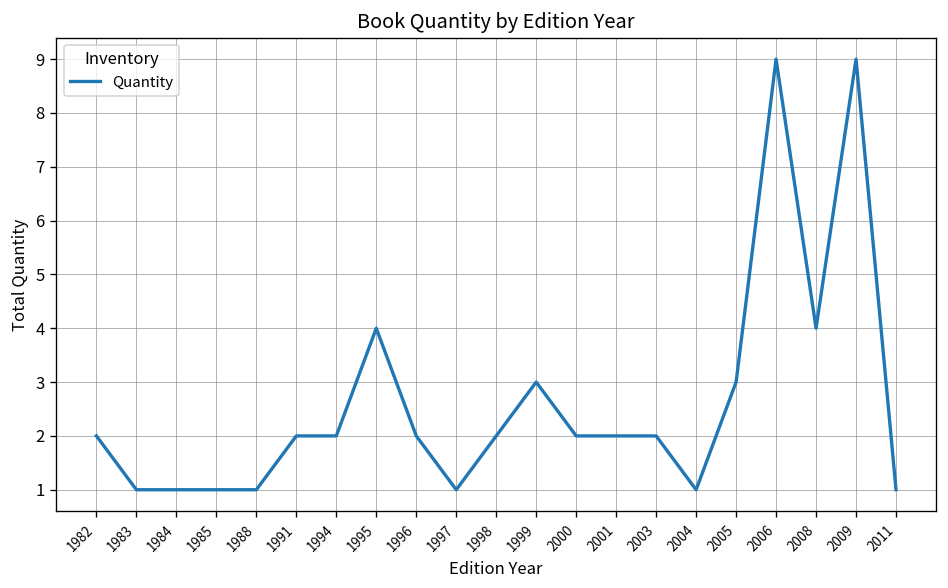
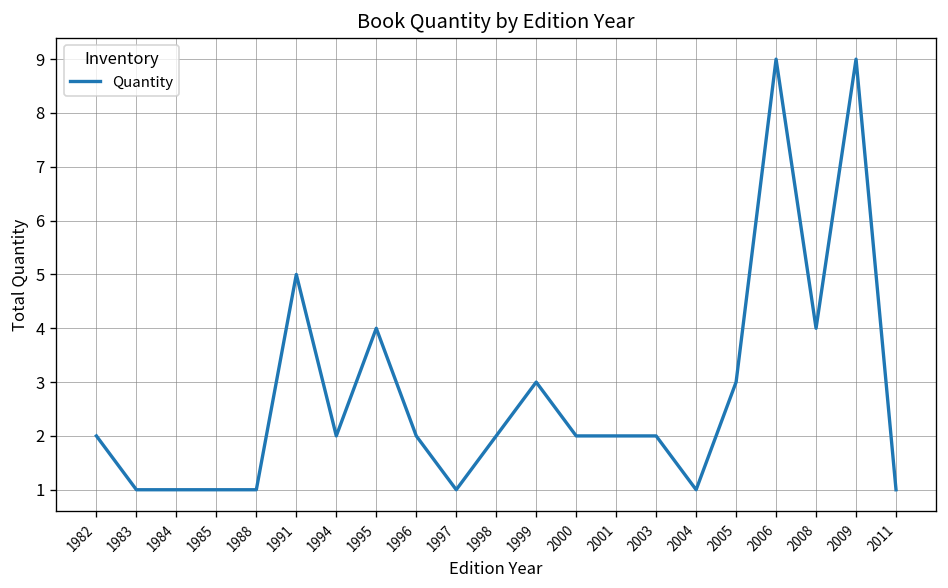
1991: 2 -> 5
